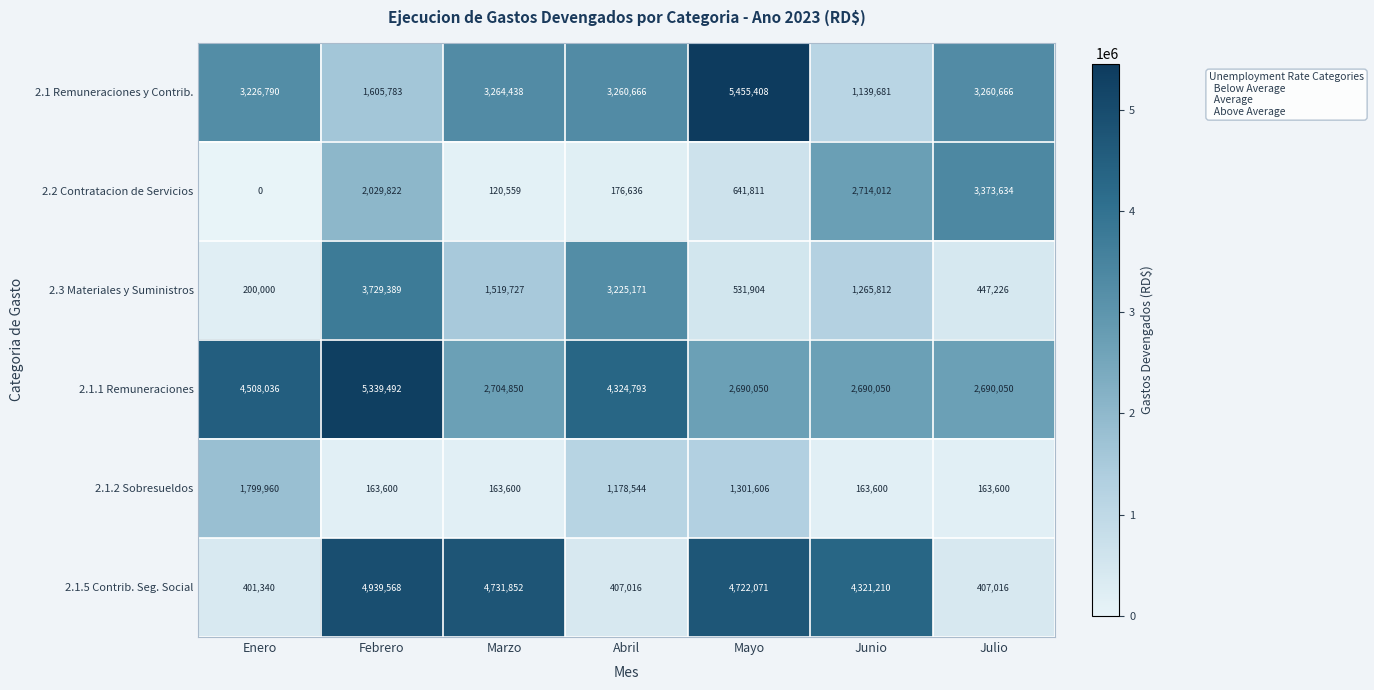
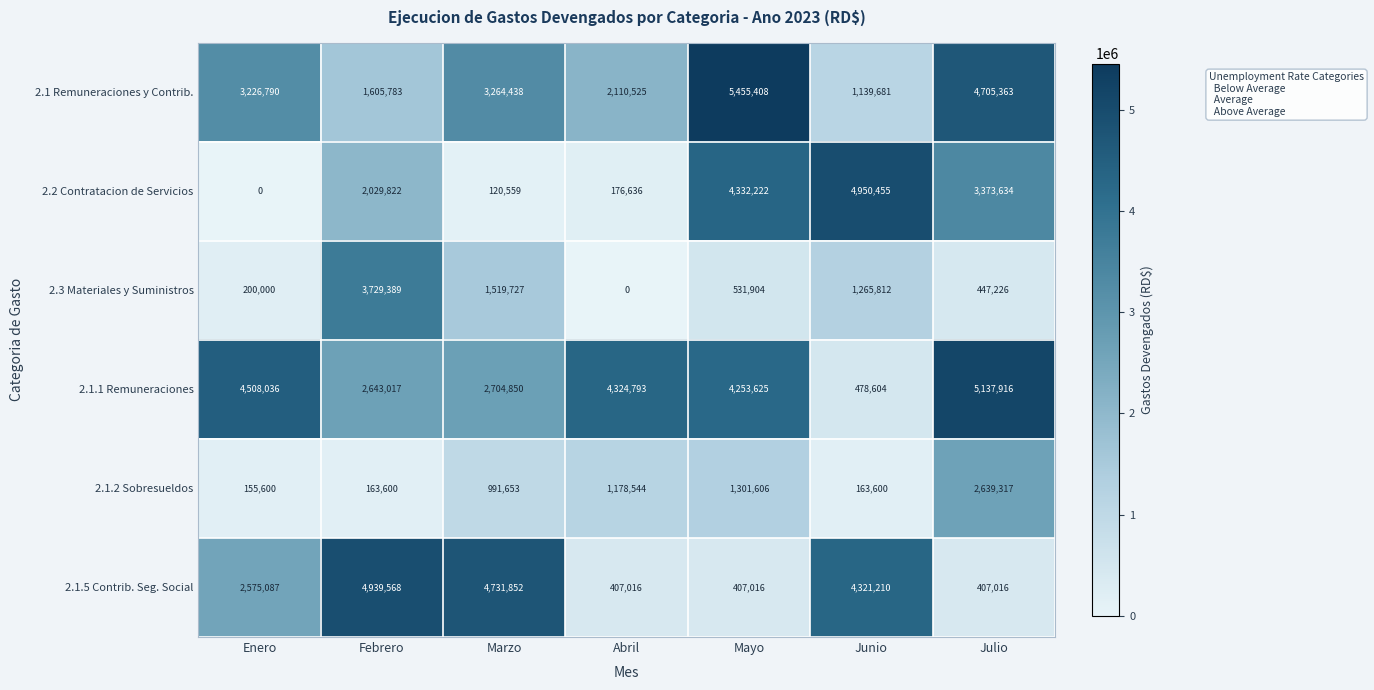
2.1 Remuneraciones y Contrib., Abril: 3,260,666 -> 2,110,525
2.1 Remuneraciones y Contrib., Julio: 3,260,666 -> 4,705,363
2.2 Contratacion de Servicios, Mayo: 641,811 -> 4,332,222
2.2 Contratacion de Servicios, Junio: 2,714,012 -> 4,950,455
2.3 Materiales y Suministros, Abril: 3,225,171 -> 0
2.1.1 Remuneraciones, Febrero: 5,339,492 -> 2,643,017
2.1.1 Remuneraciones, Mayo: 2,690,050 -> 4,253,625
2.1.1 Remuneraciones, Junio: 2,690,050 -> 478,604
2.1.1 Remuneraciones, Julio: 2,690,050 -> 5,137,916
2.1.2 Sobresueldos, Enero: 1,799,960 -> 155,600
2.1.2 Sobresueldos, Marzo: 163,600 -> 991,653
2.1.2 Sobresueldos, Julio: 163,600 -> 2,639,317
2.1.5 Contrib. Seg. Social, Enero: 401,340 -> 2,575,087
2.1.5 Contrib. Seg. Social, Mayo: 4,722,071 -> 407,016
